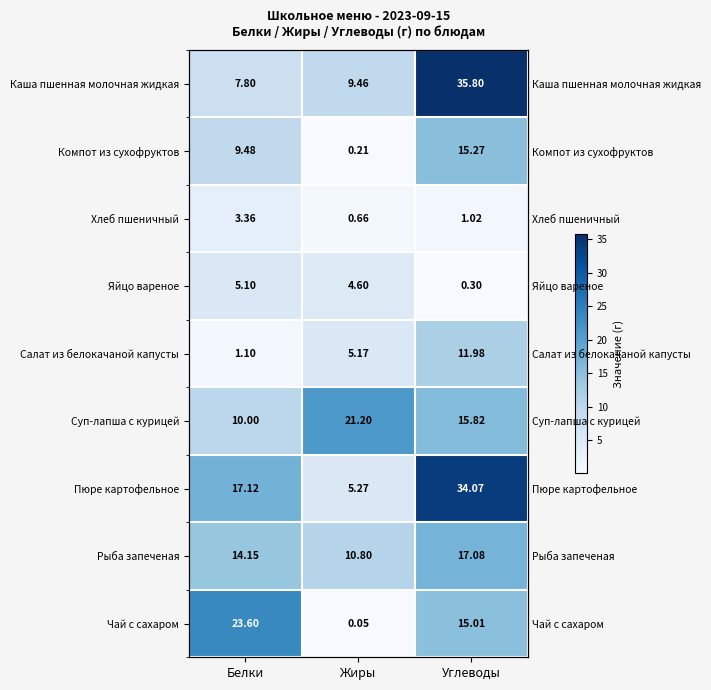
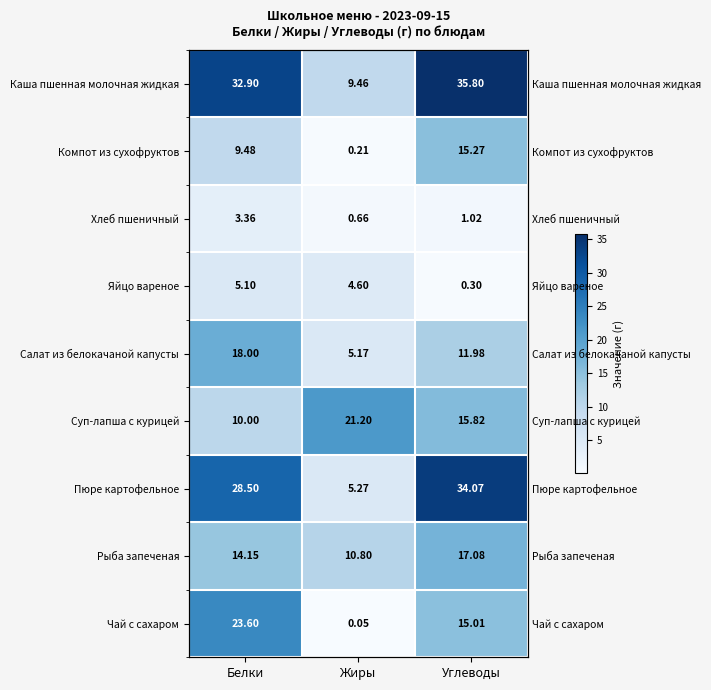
Каша пшенная молочная жидкая, Белки: 7.80 -> 32.90
Салат из белокачаной капусты, Белки: 1.10 -> 18.00
Пюре картофельное, Белки: 17.12 -> 28.50
